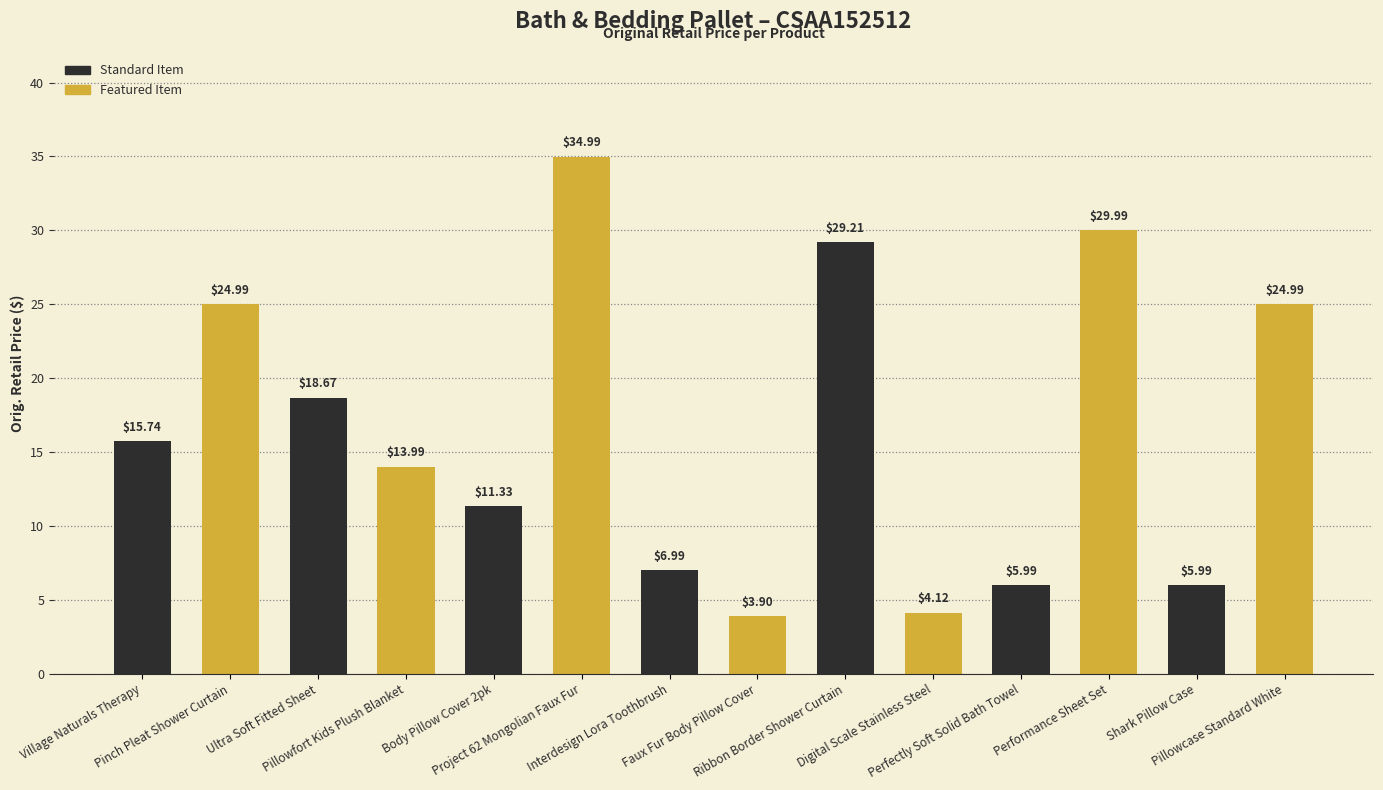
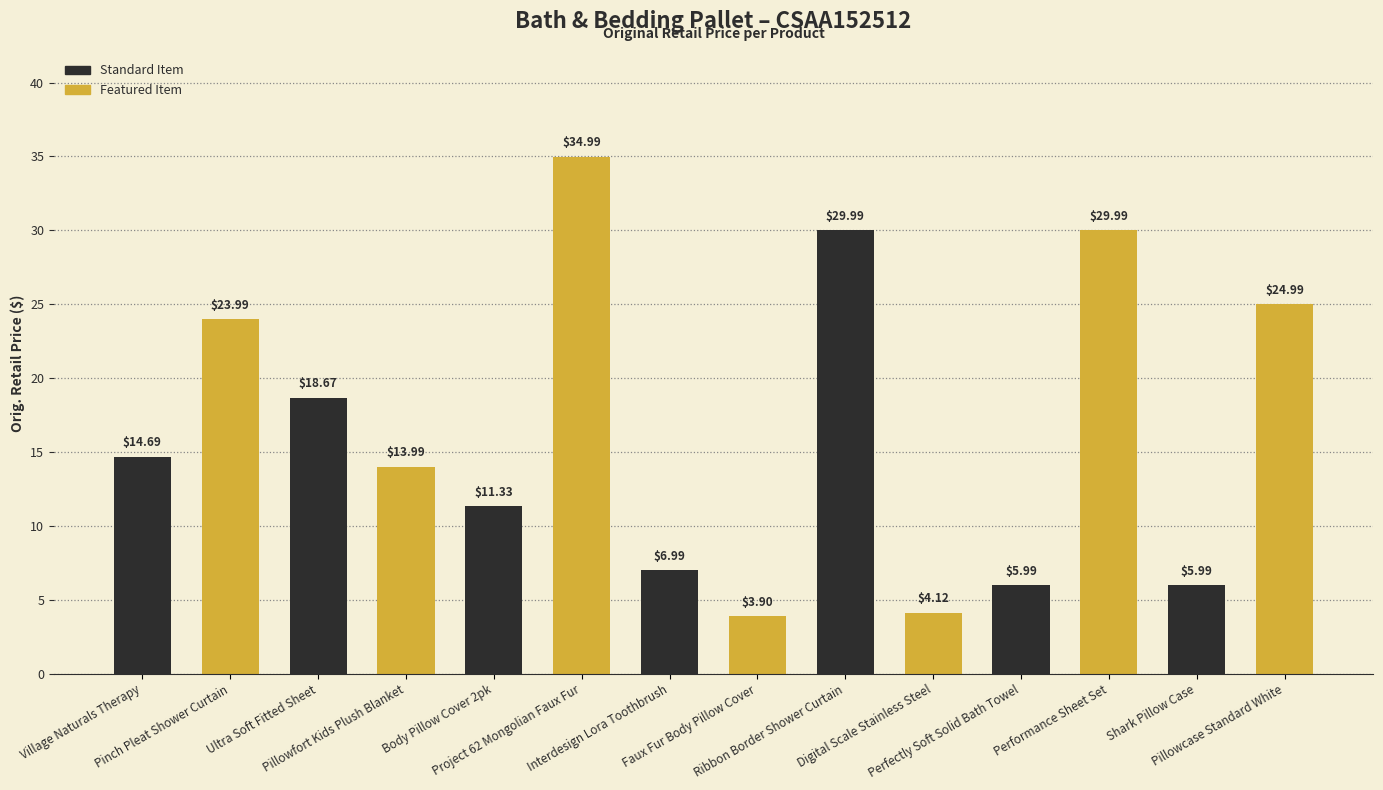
Village Naturals Therapy: $15.74 -> $14.69
Pinch Pleat Shower Curtain: $24.99 -> $23.99
Ribbon Border Shower Curtain: $29.21 -> $29.99
